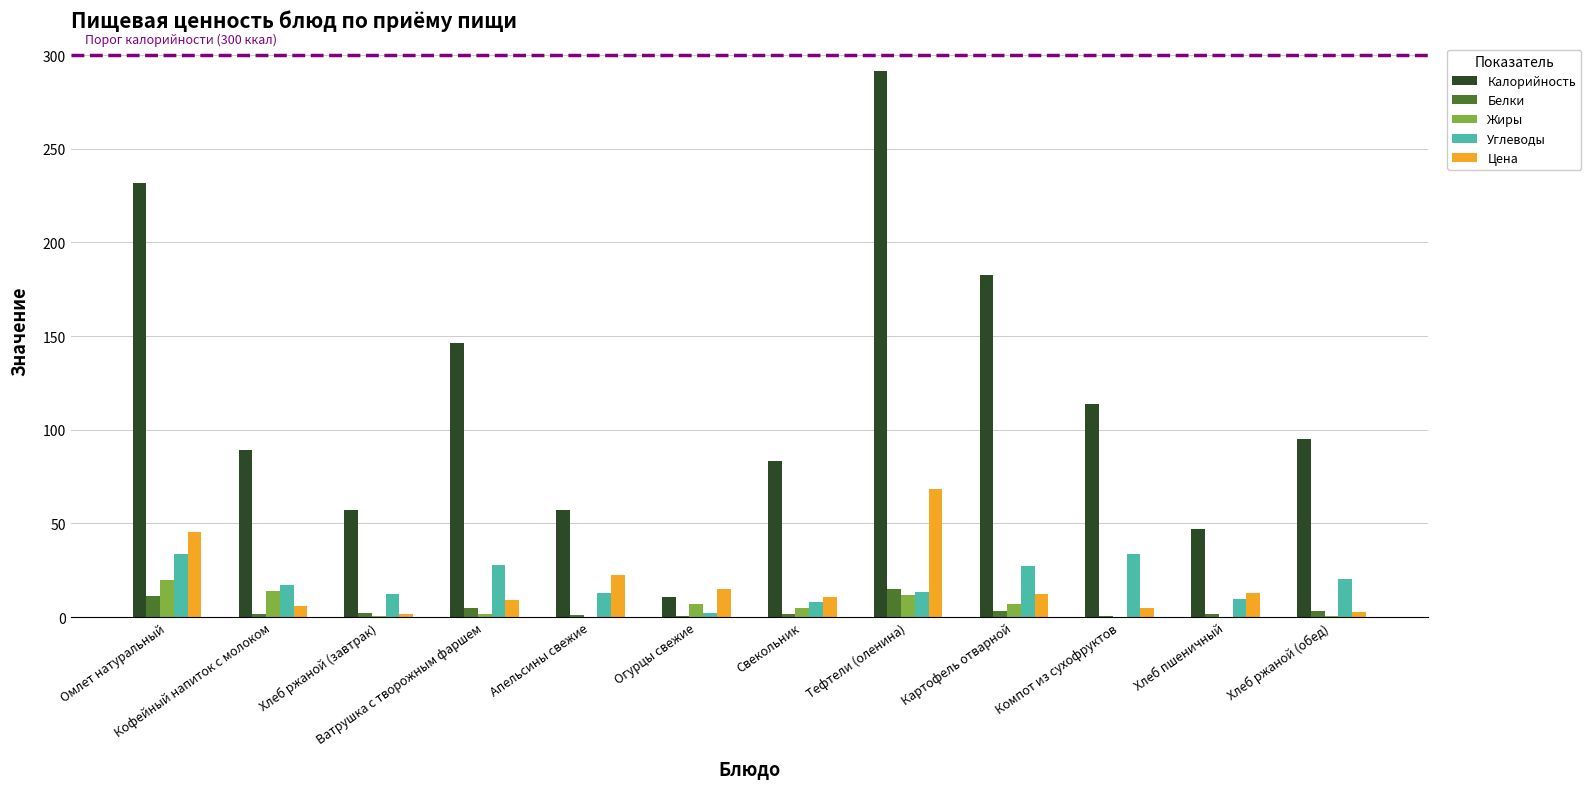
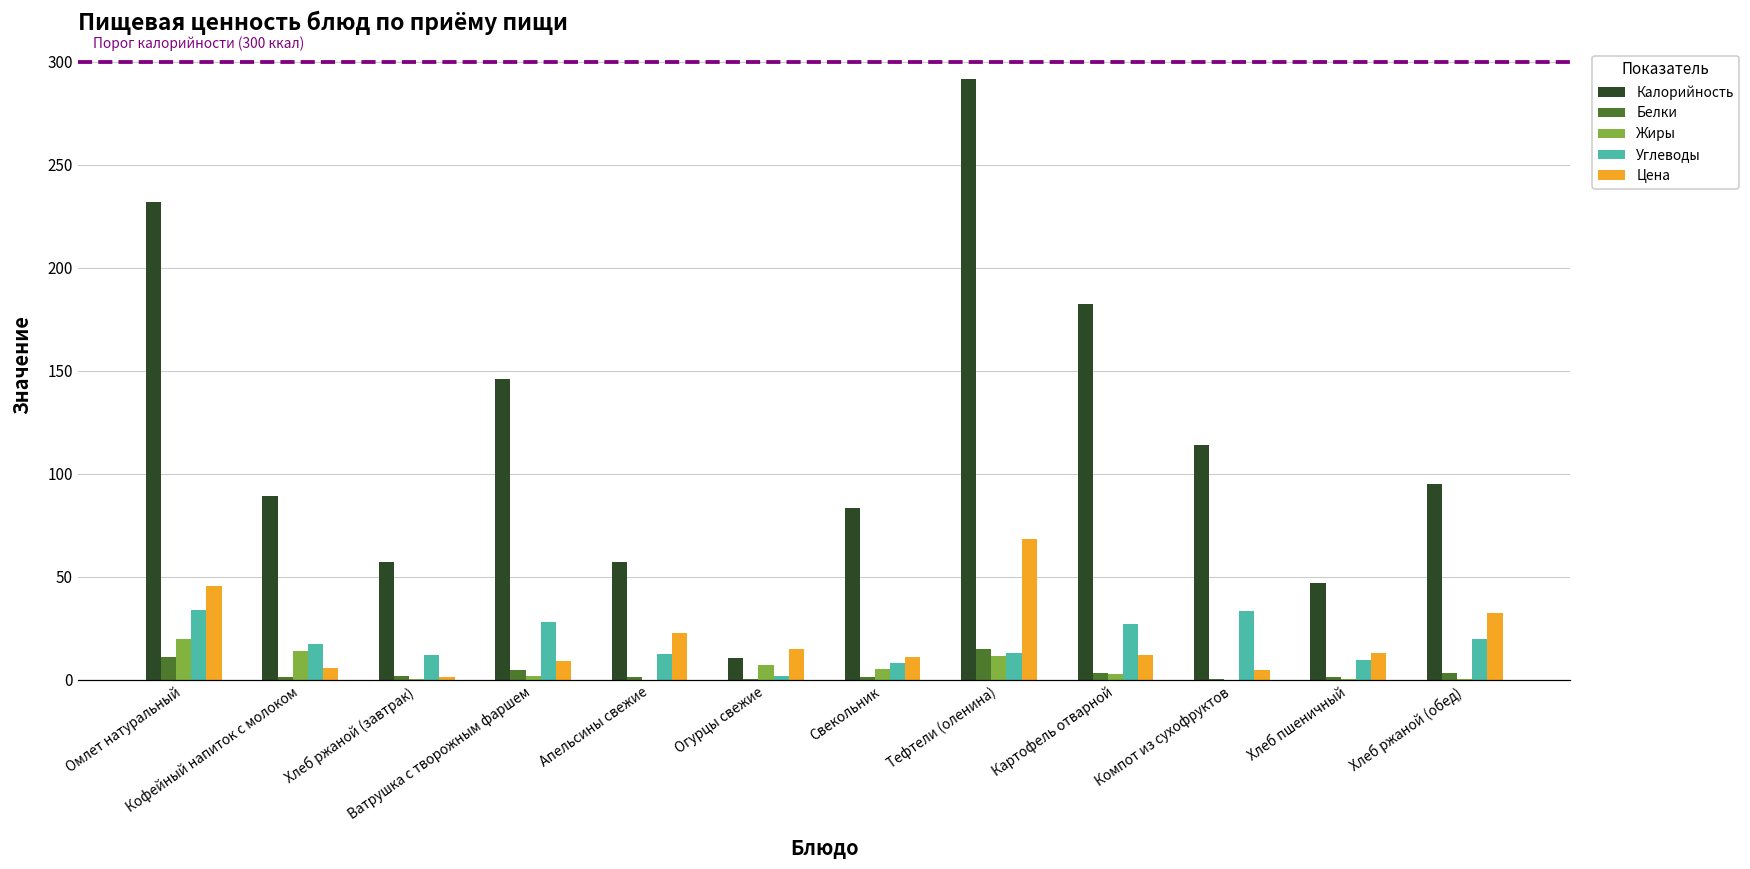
Жиры, Картофель отварной: 7 -> 3
Цена, Хлеб ржаной (обед): 3 -> 33
